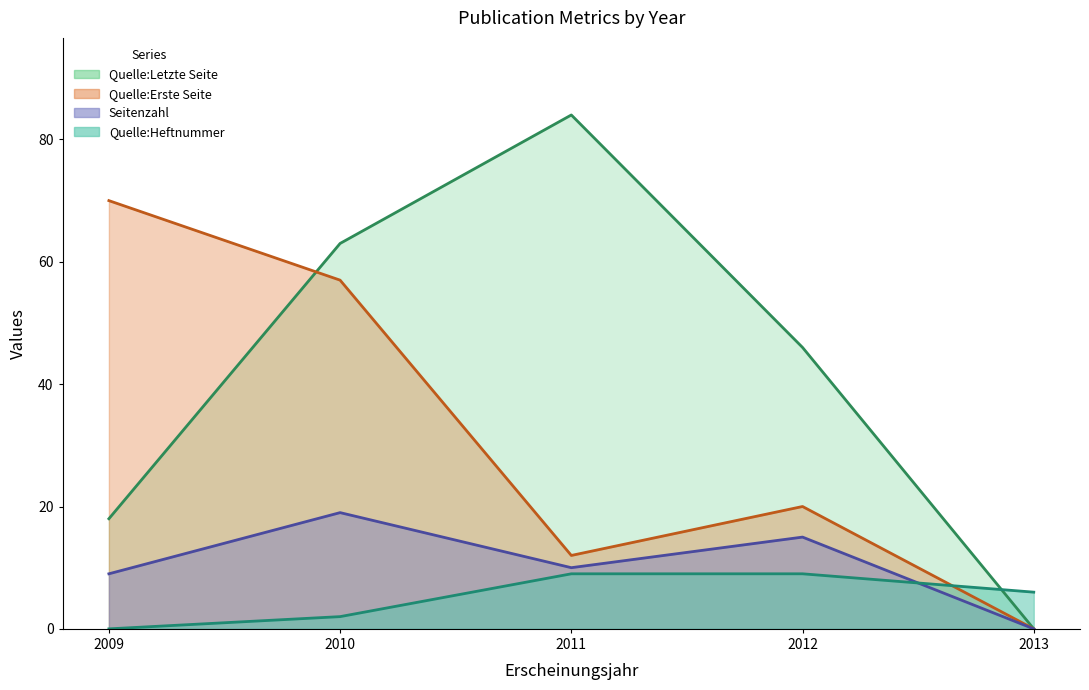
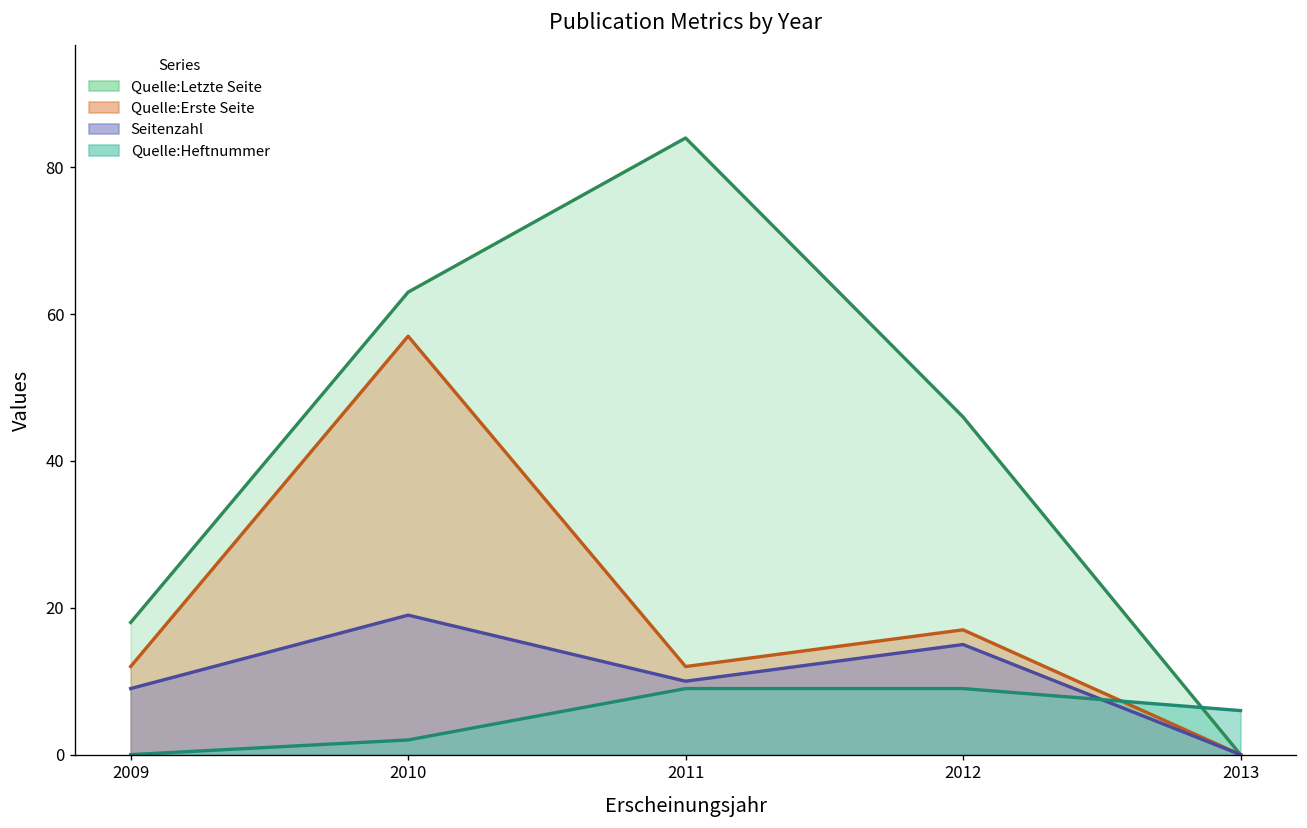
Quelle:Erste Seite, 2009: 70 -> 12
Quelle:Erste Seite, 2012: 20 -> 17
